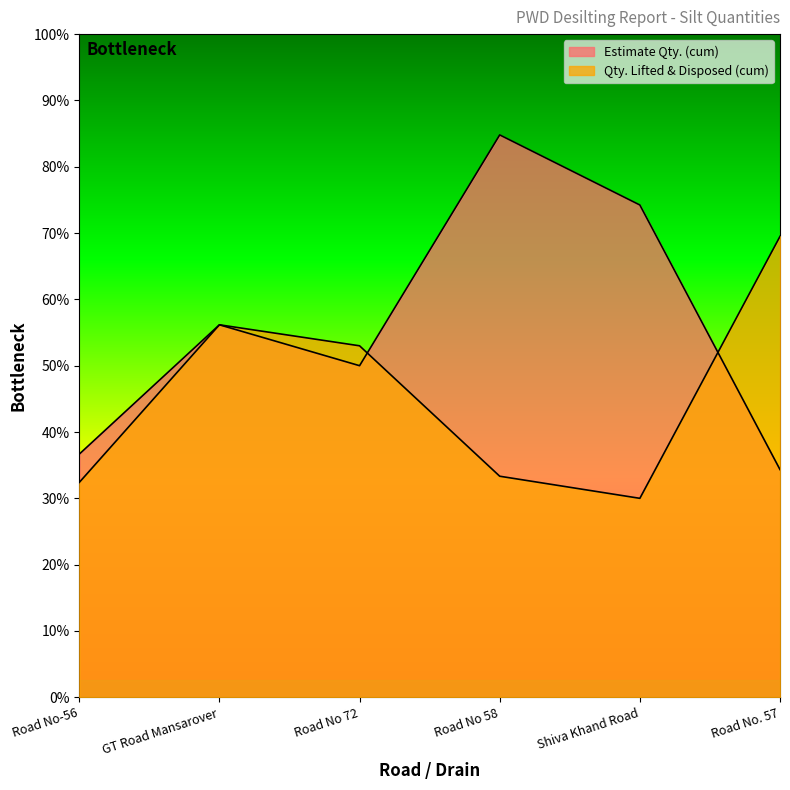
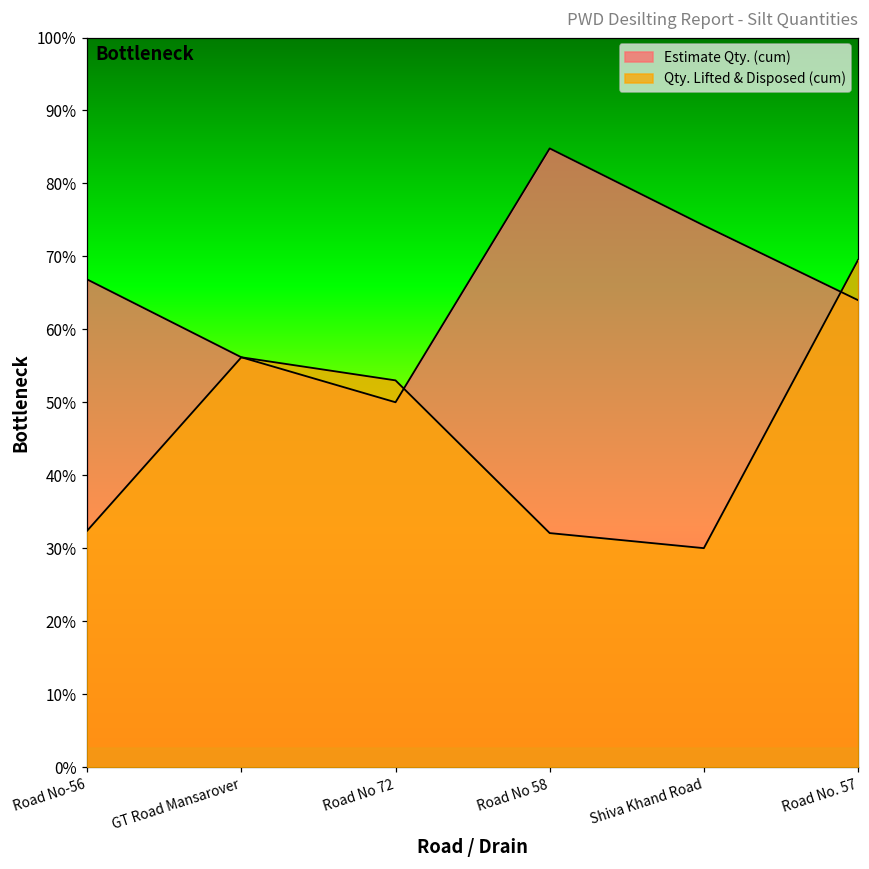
Estimate Qty. (cum), Road No-56: 37% -> 67%
Qty. Lifted & Disposed (cum), Road No 58: 33% -> 32%
Estimate Qty. (cum), Road No. 57: 34% -> 64%
